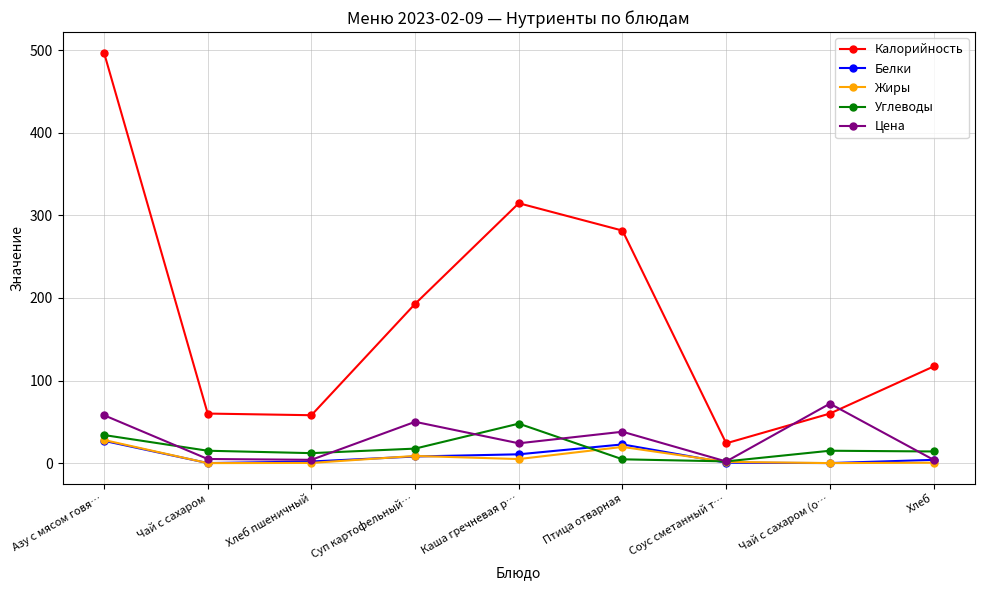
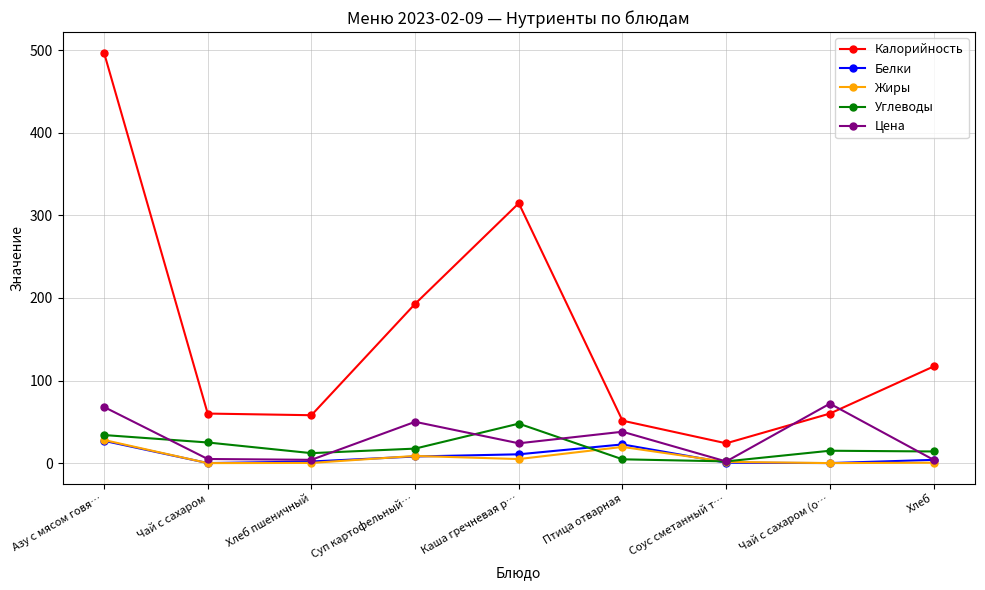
Цена, Азу с мясом говя…: 60 -> 70
Углеводы, Чай с сахаром: 20 -> 30
Калорийность, Птица отварная: 280 -> 50
